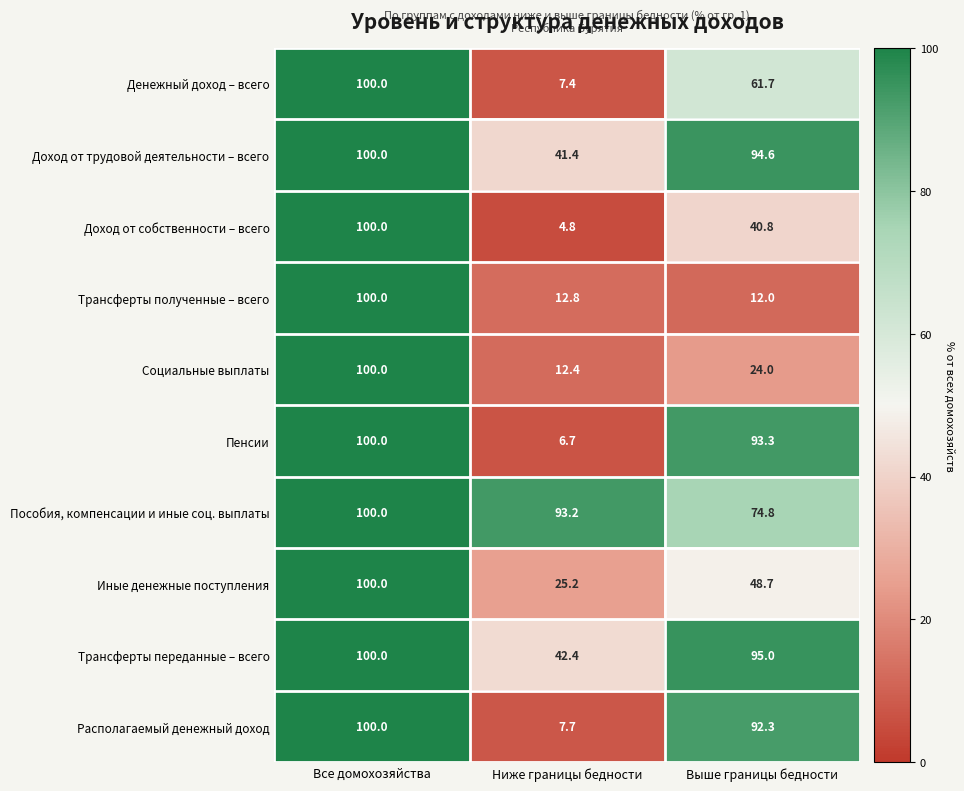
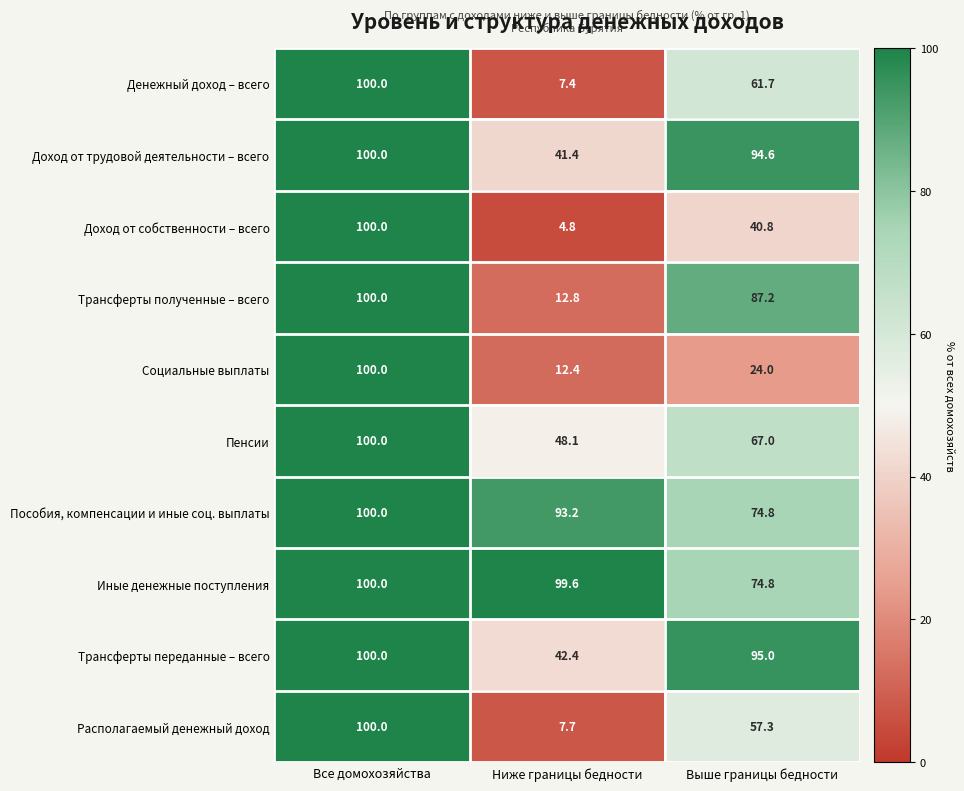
Трансферты полученные – всего, Выше границы бедности: 12.0 -> 87.2
Пенсии, Ниже границы бедности: 6.7 -> 48.1
Пенсии, Выше границы бедности: 93.3 -> 67.0
Иные денежные поступления, Ниже границы бедности: 25.2 -> 99.6
Иные денежные поступления, Выше границы бедности: 48.7 -> 74.8
Располагаемый денежный доход, Выше границы бедности: 92.3 -> 57.3
